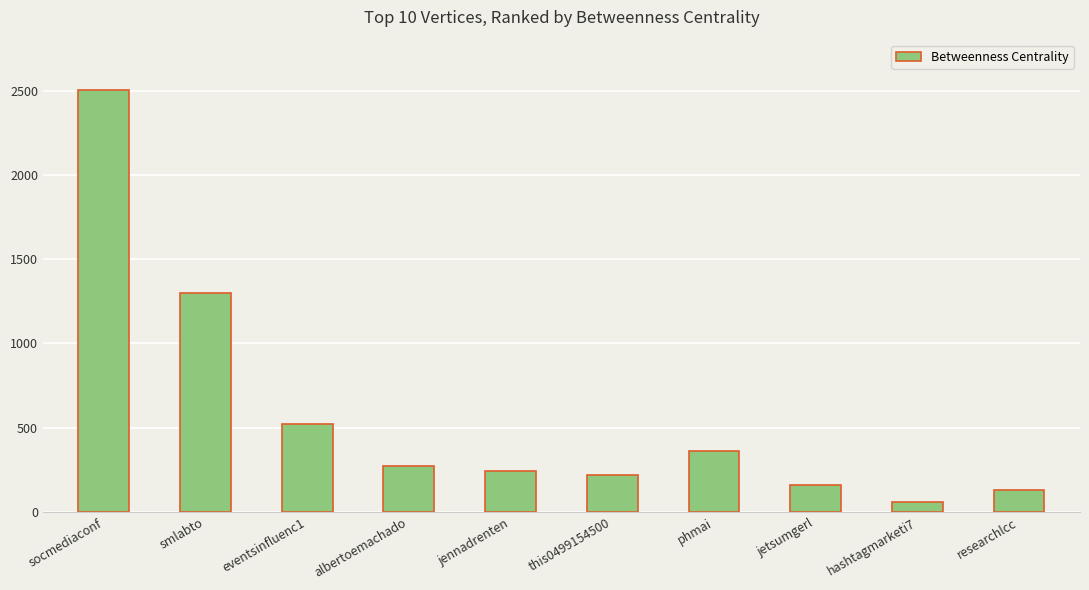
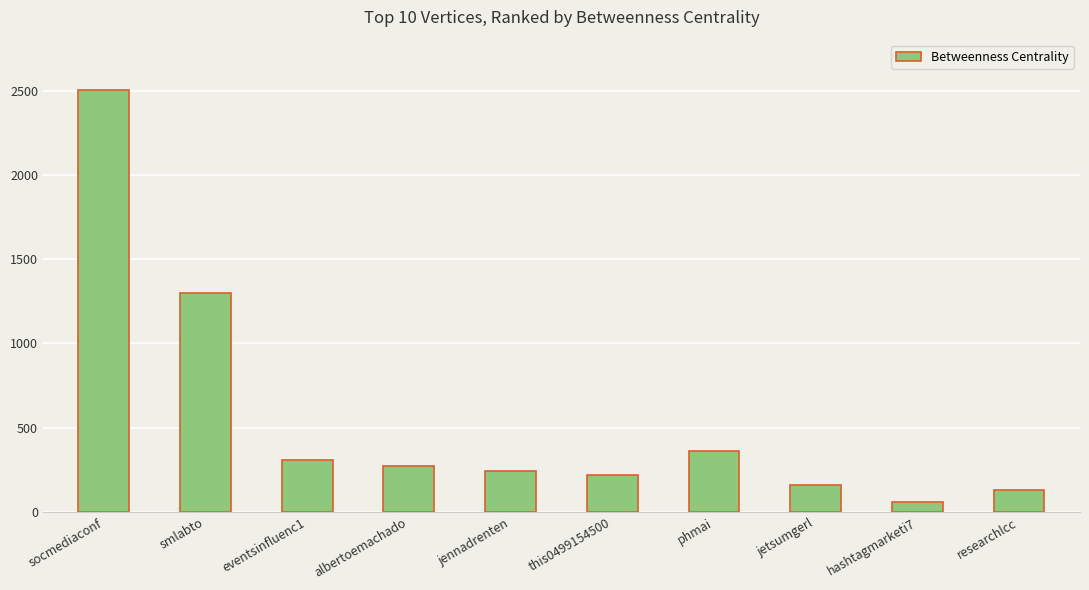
eventsinfluenc1: 520 -> 310
